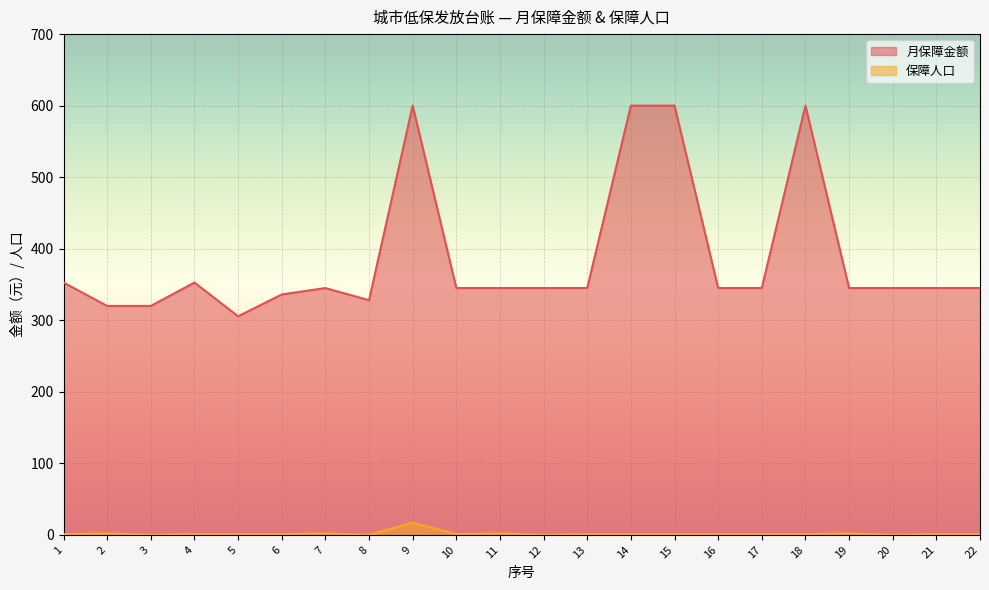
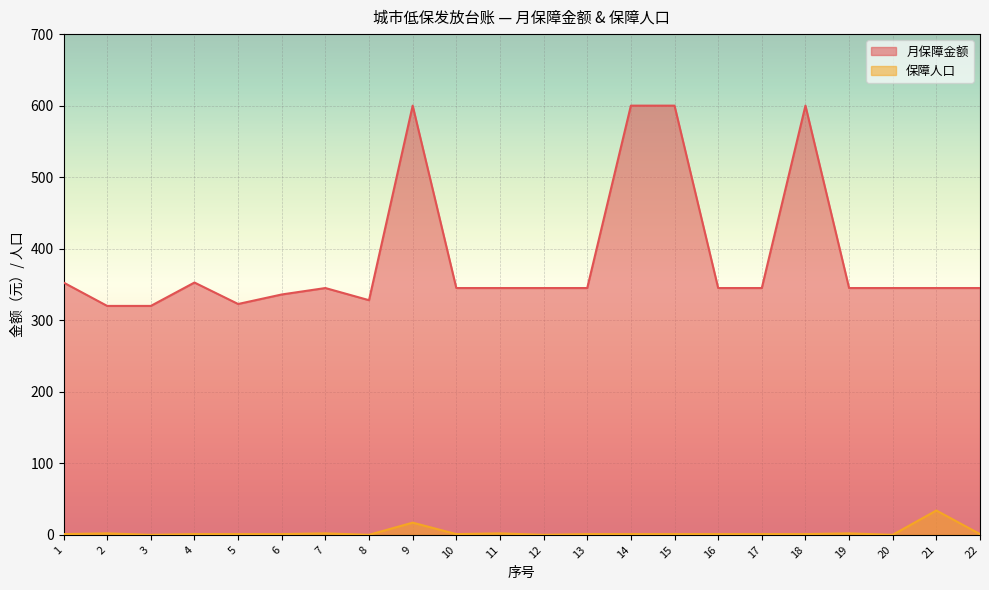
月保障金额, 5: 310 -> 320
保障人口, 21: 0 -> 30
